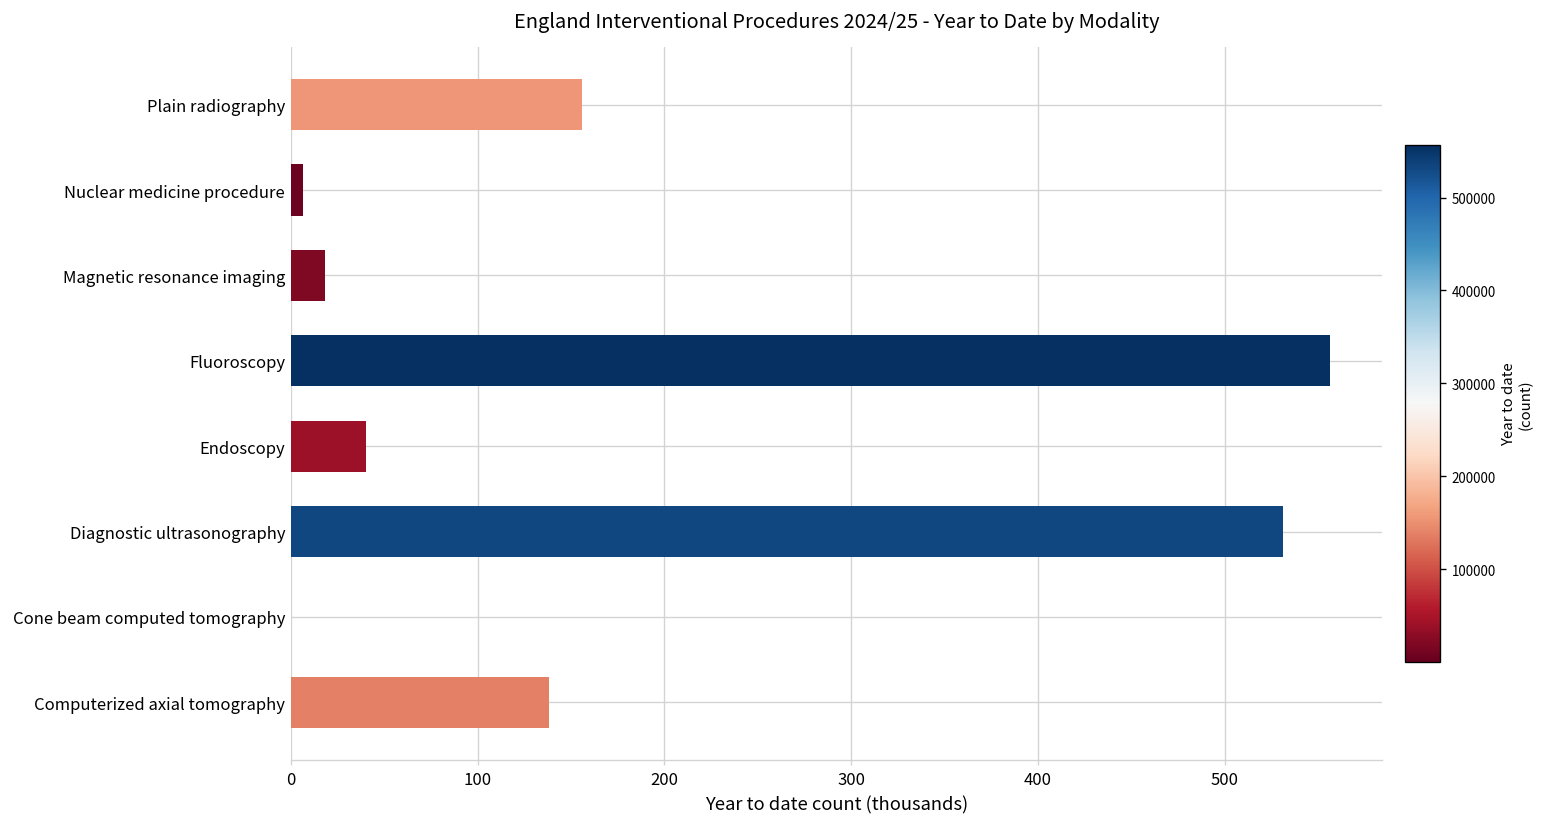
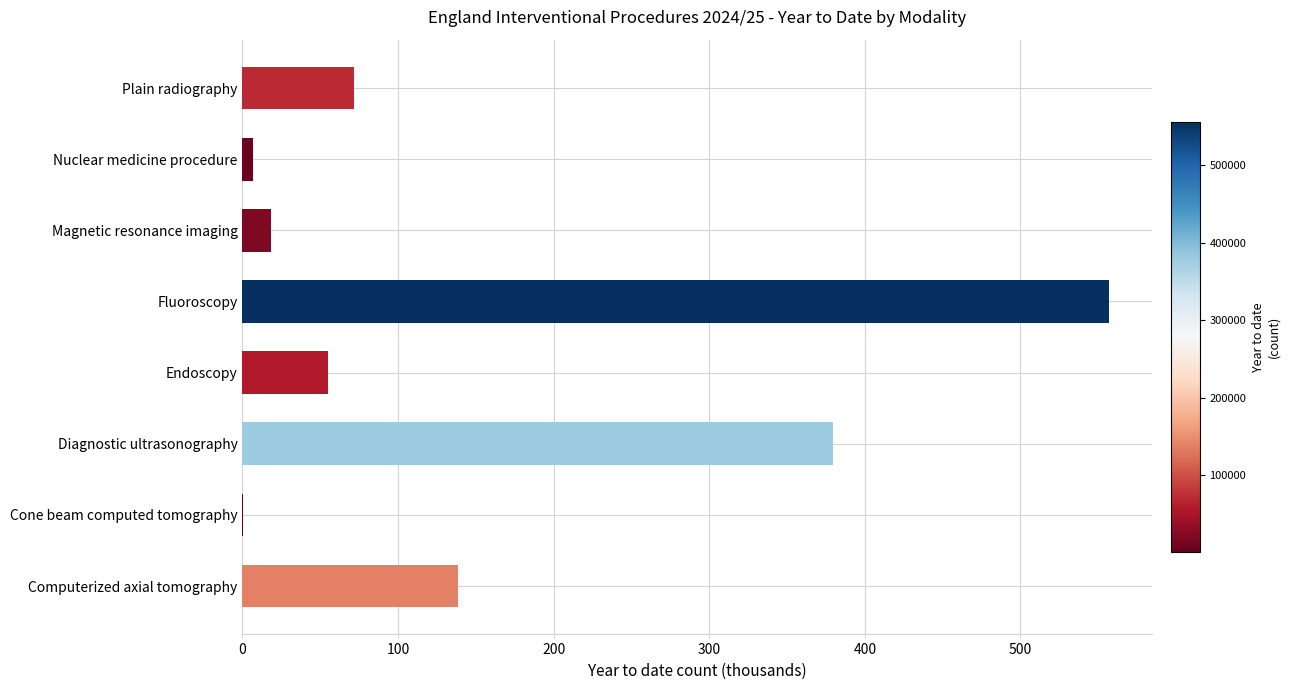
Plain radiography: 156 -> 72
Endoscopy: 40 -> 55
Diagnostic ultrasonography: 531 -> 380
